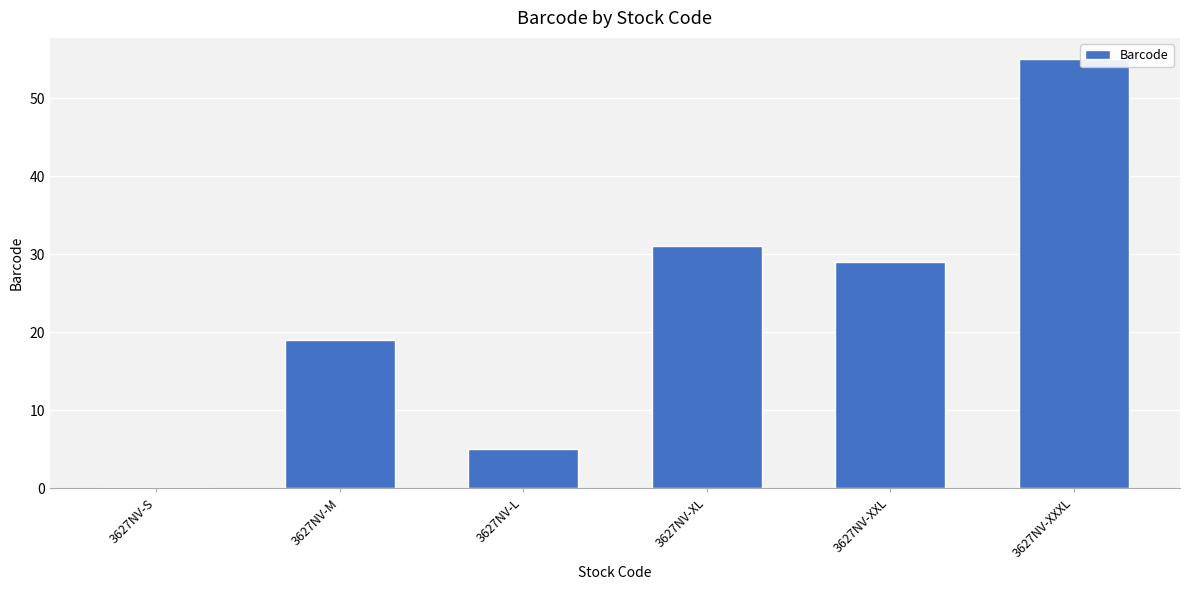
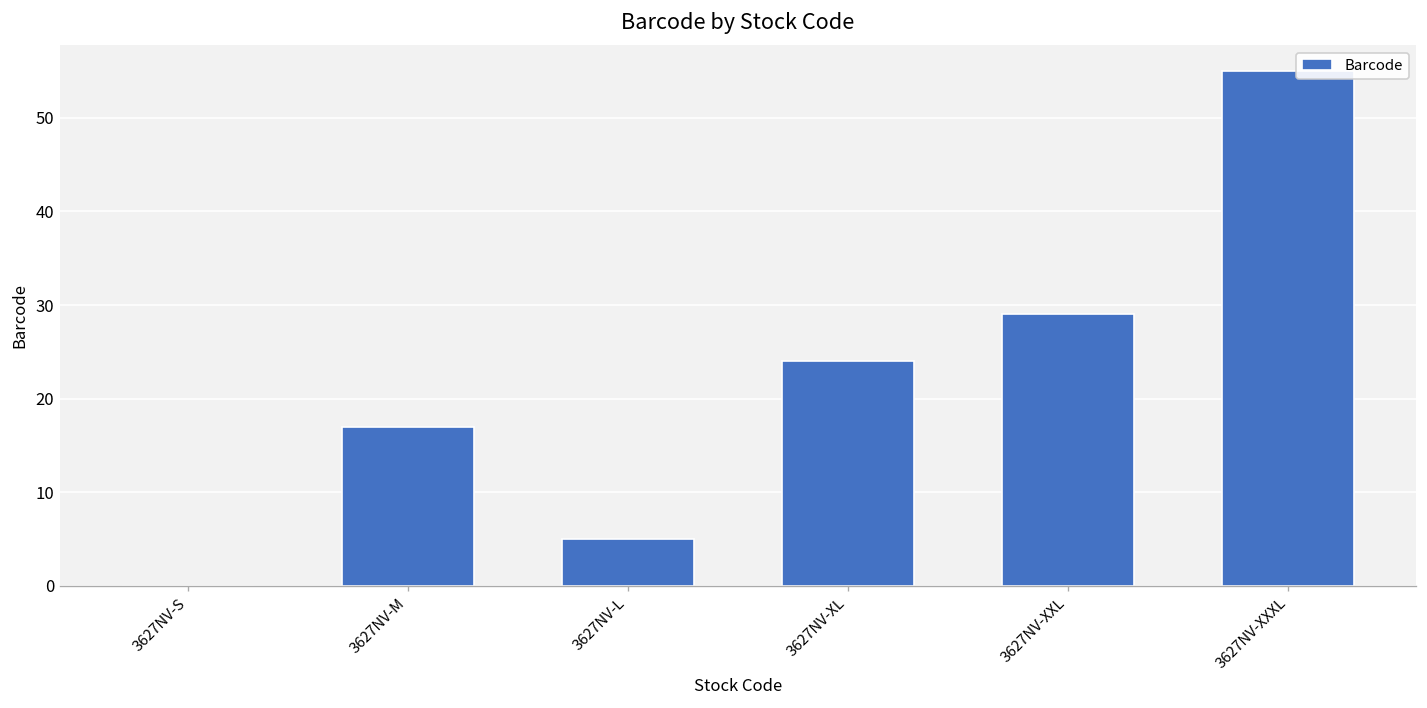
3627NV-M: 19 -> 17
3627NV-XL: 31 -> 24
